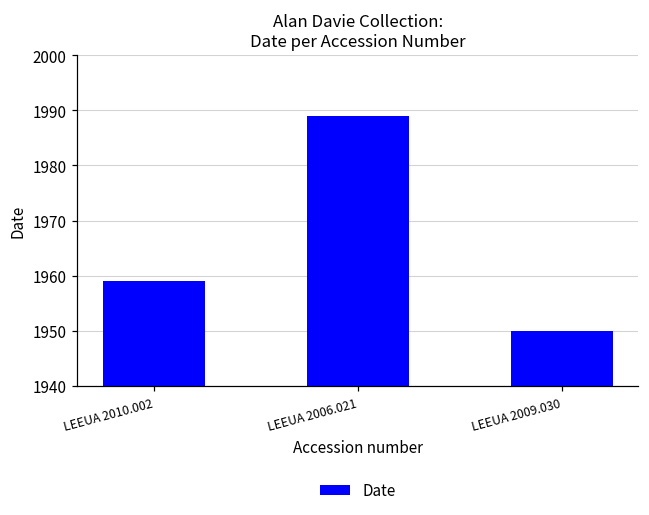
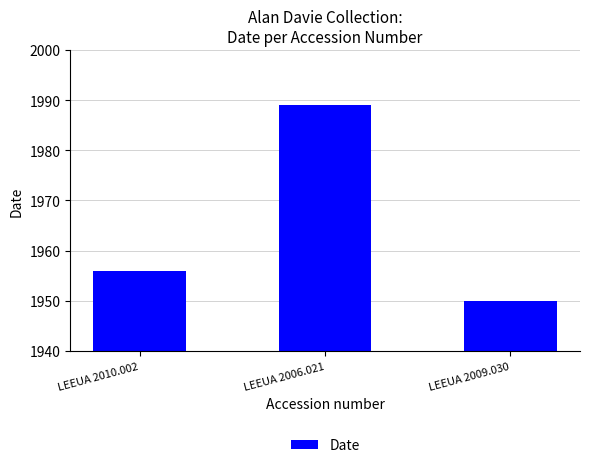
LEEUA 2010.002: 1959 -> 1956
